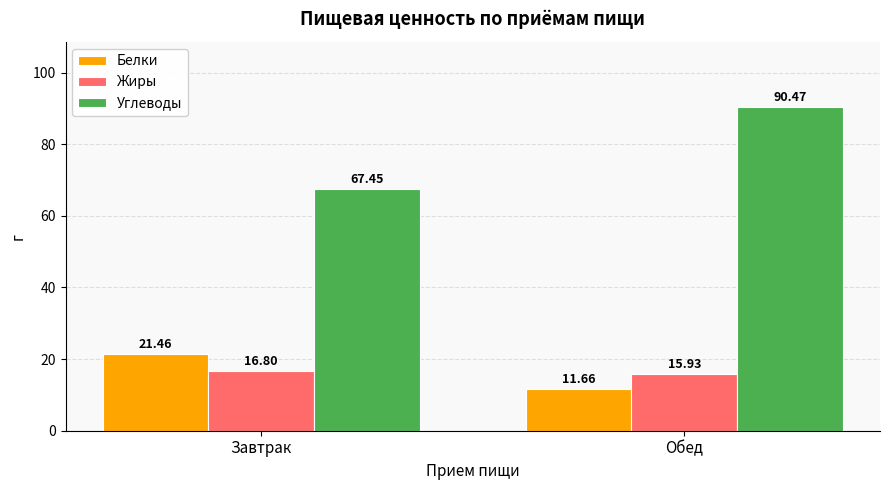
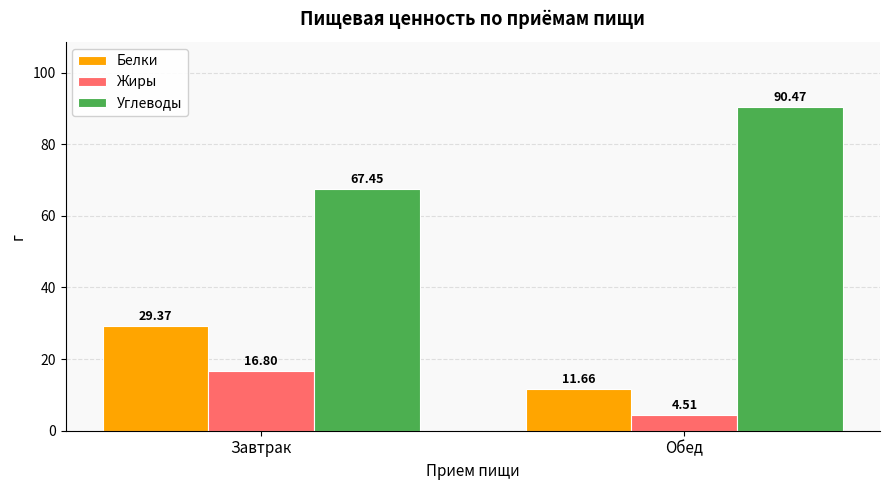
Белки, Завтрак: 21.46 -> 29.37
Жиры, Обед: 15.93 -> 4.51
